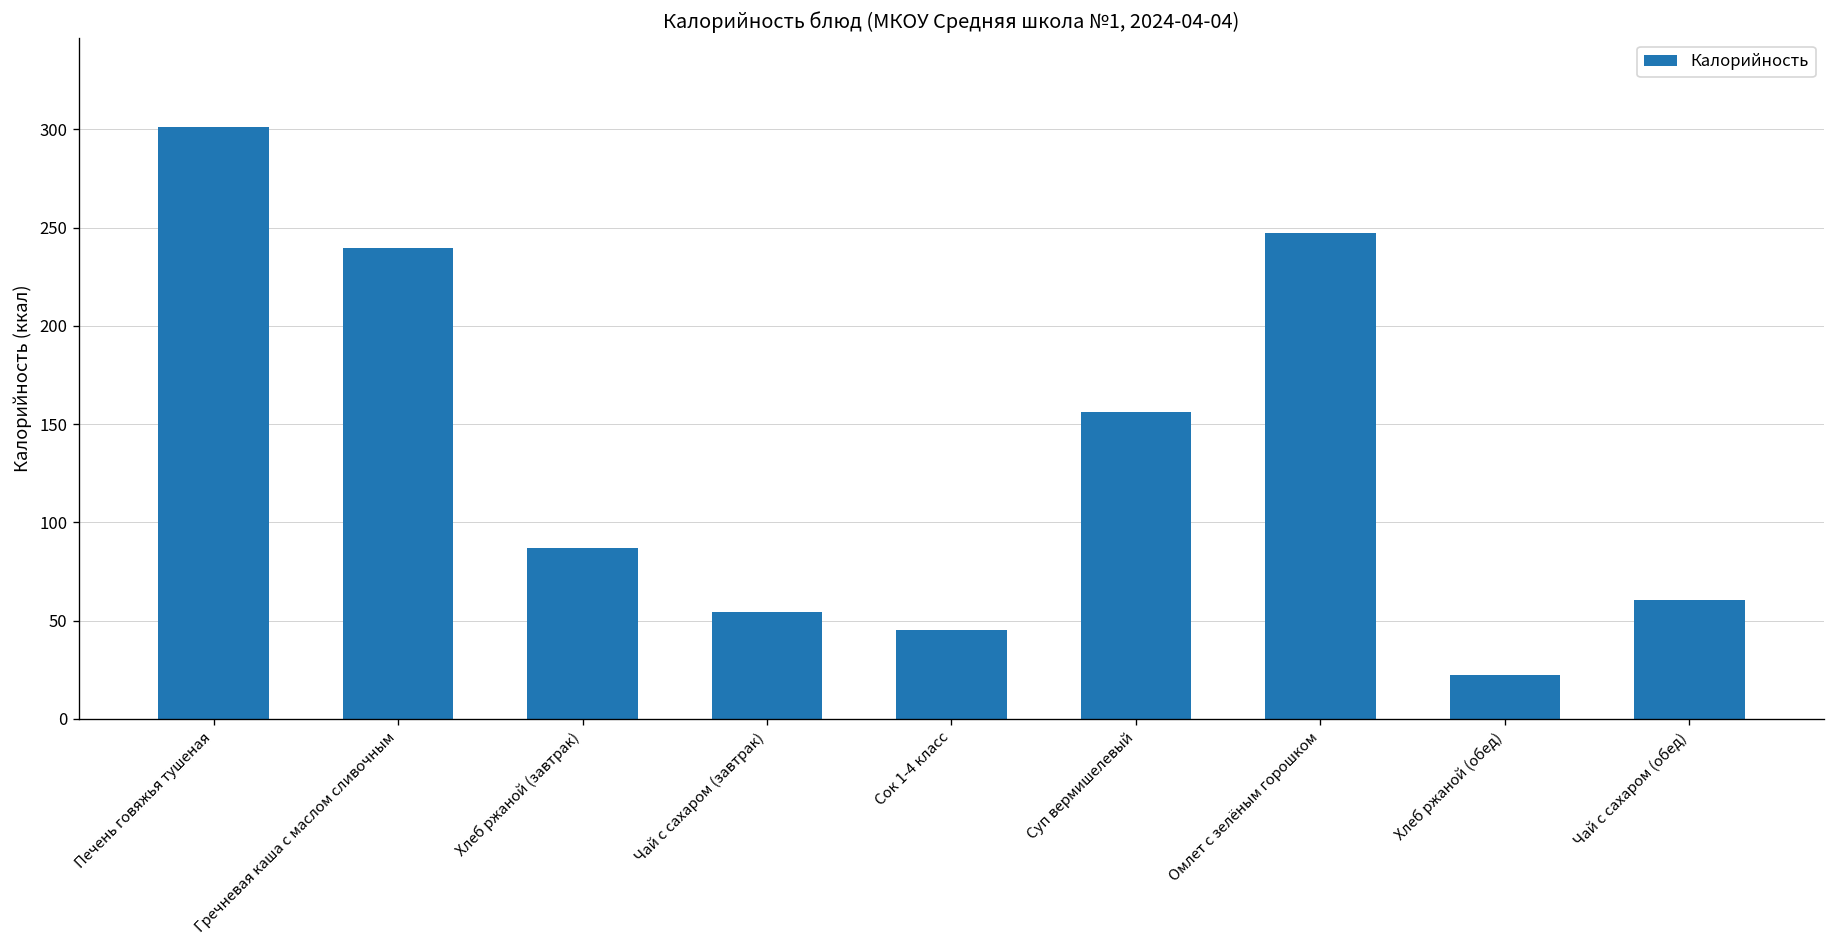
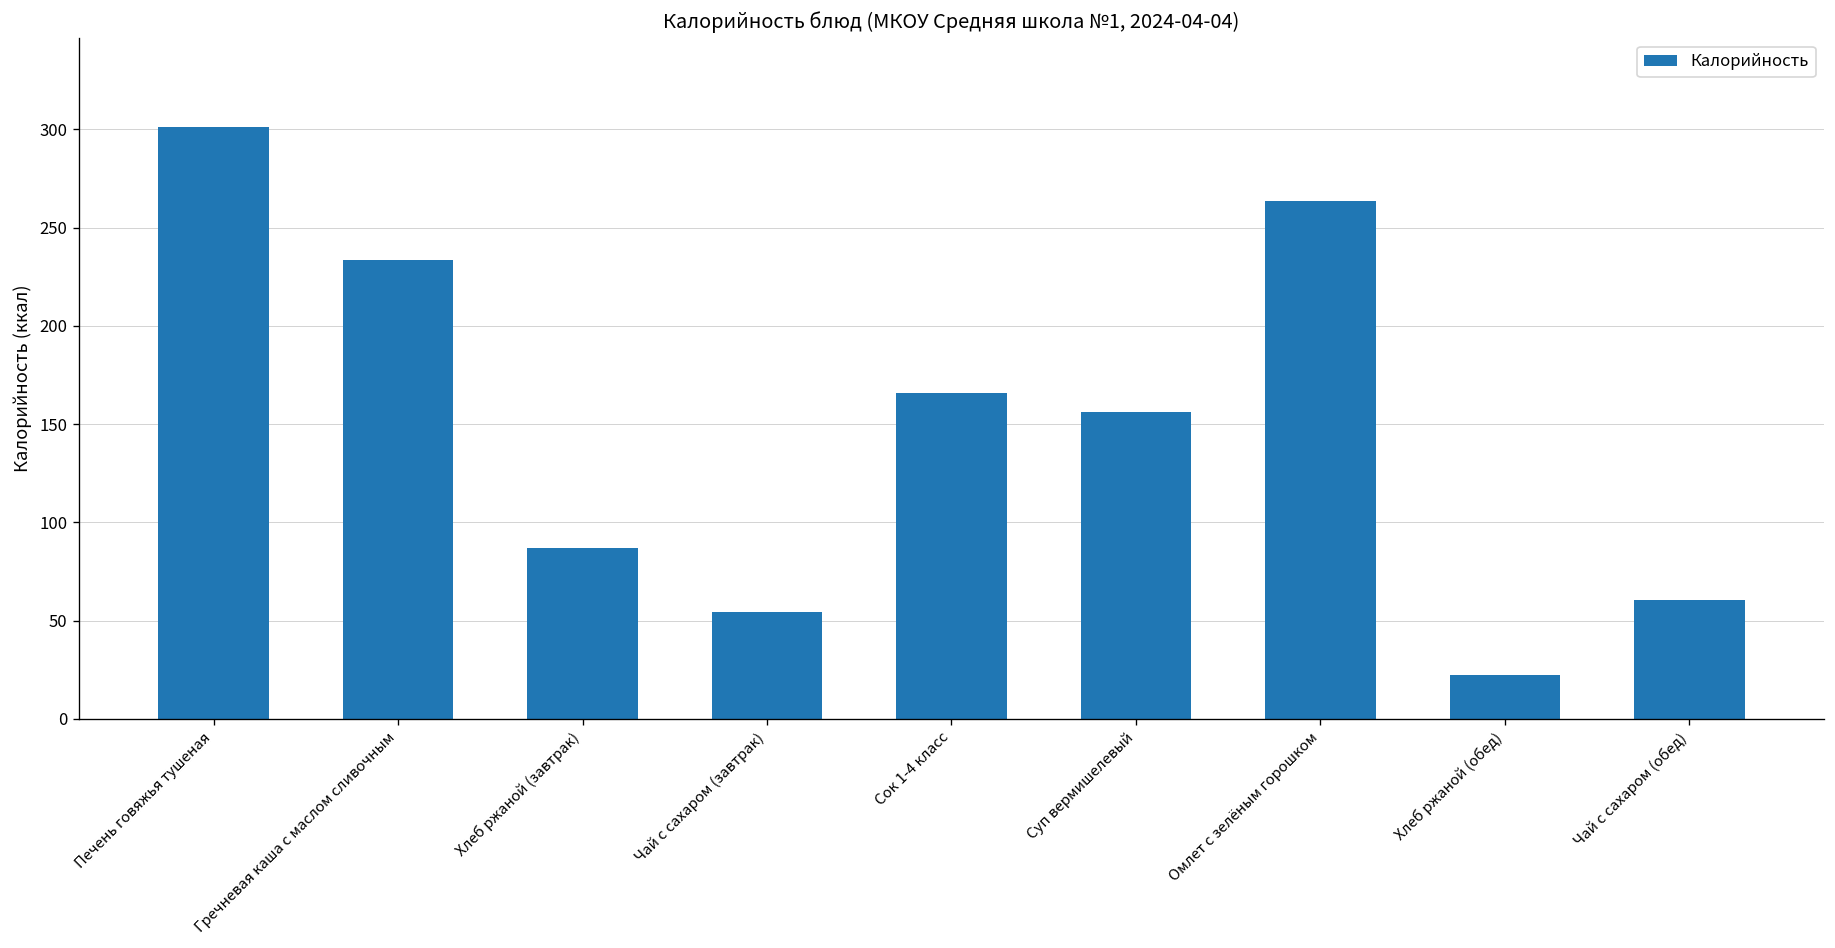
Гречневая каша с маслом сливочным: 240 -> 233
Сок 1-4 класс: 45 -> 166
Омлет с зелёным горошком: 247 -> 263
